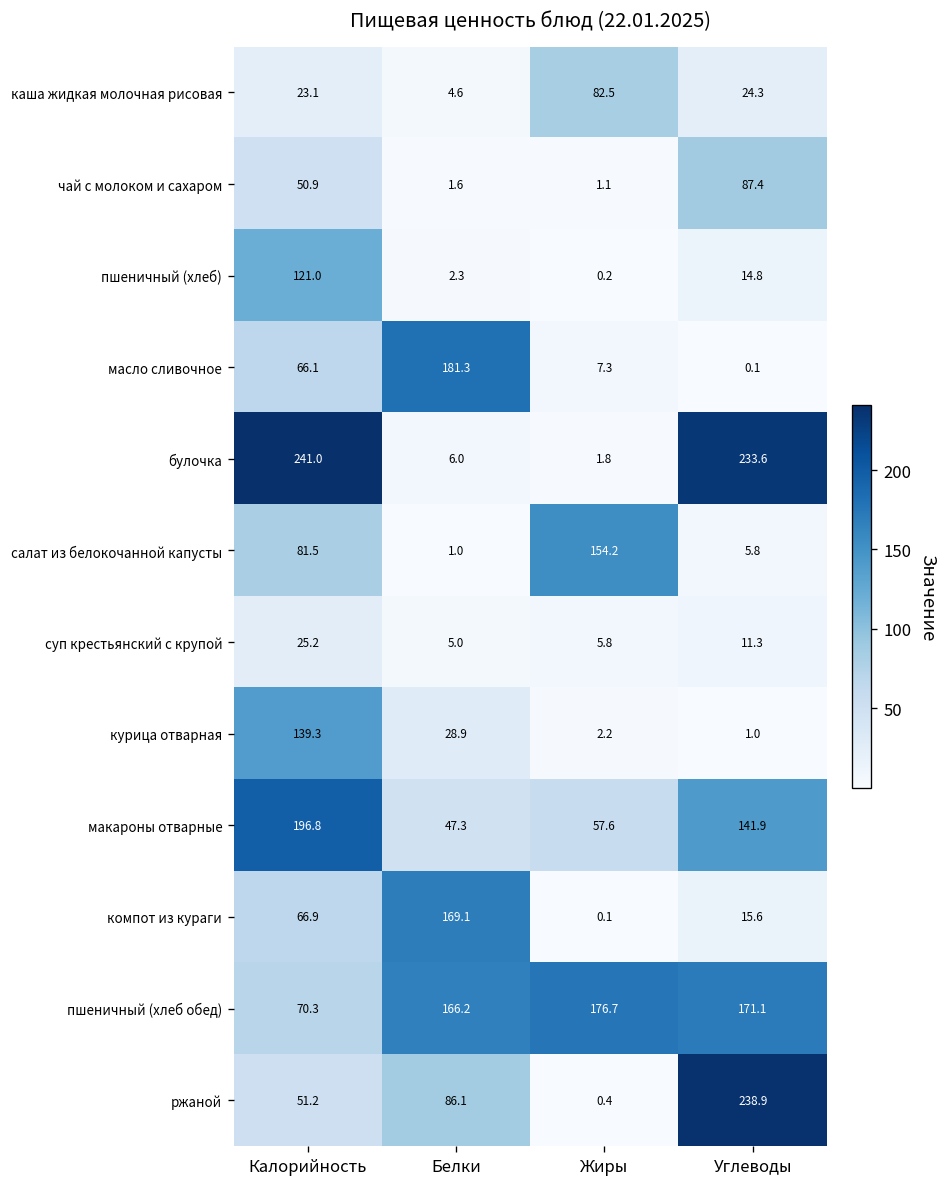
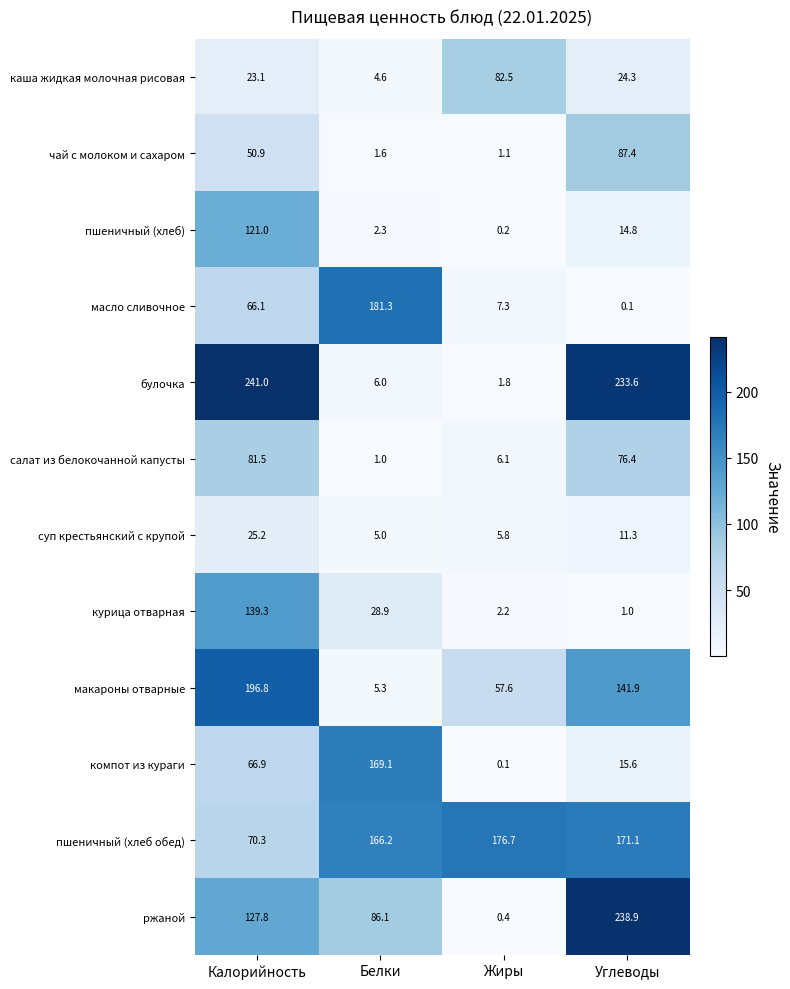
салат из белокочанной капусты, Жиры: 154.2 -> 6.1
салат из белокочанной капусты, Углеводы: 5.8 -> 76.4
макароны отварные, Белки: 47.3 -> 5.3
ржаной, Калорийность: 51.2 -> 127.8
